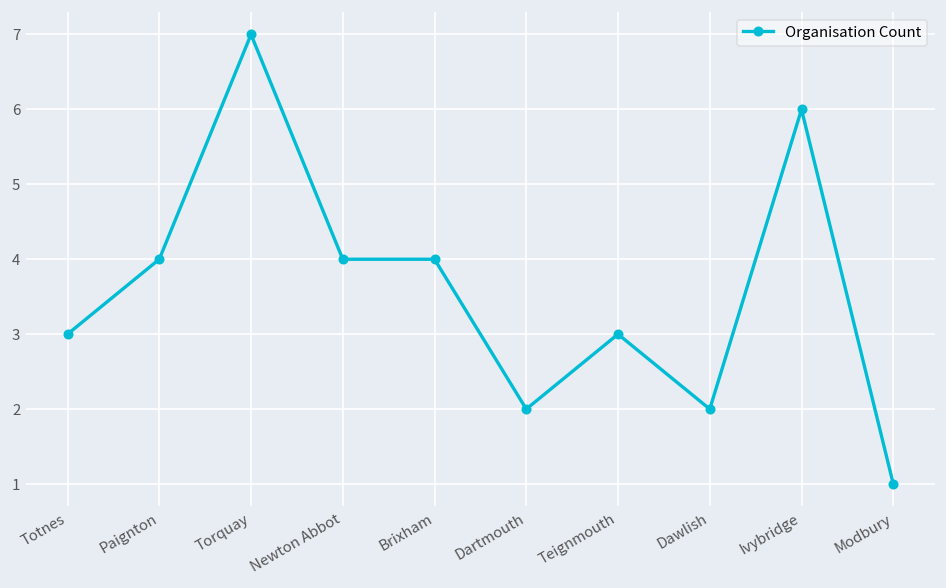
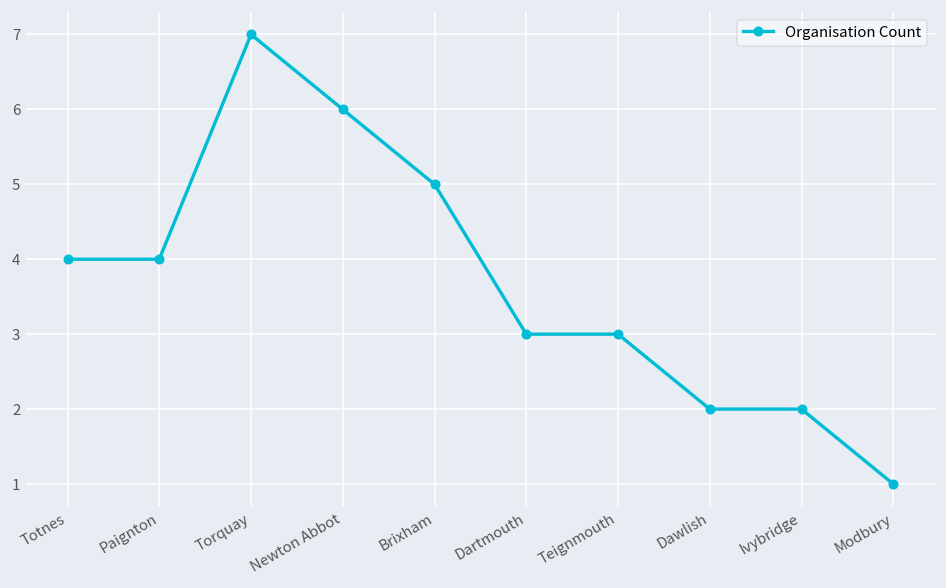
Totnes: 3 -> 4
Newton Abbot: 4 -> 6
Brixham: 4 -> 5
Dartmouth: 2 -> 3
Ivybridge: 6 -> 2
